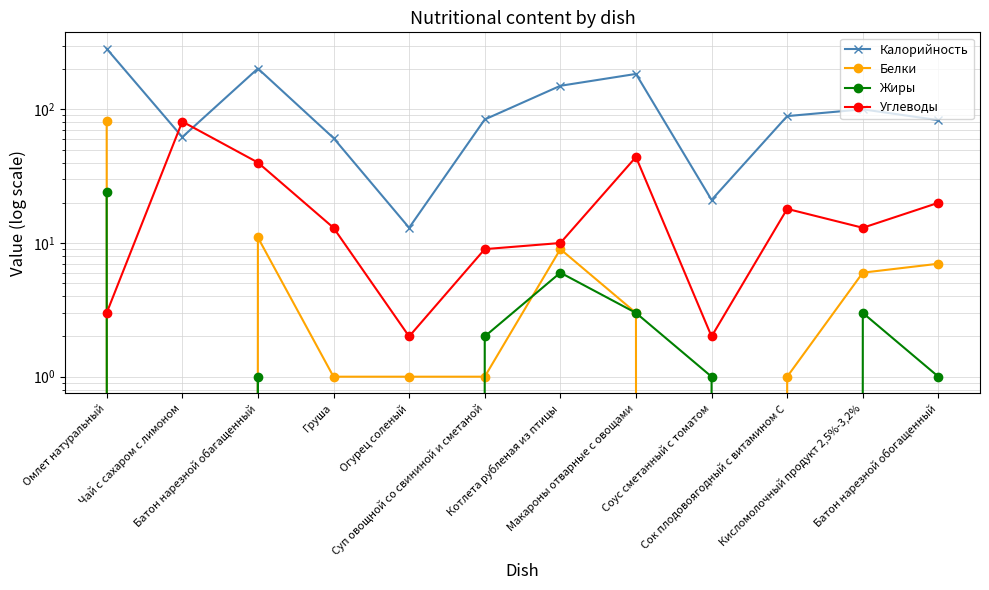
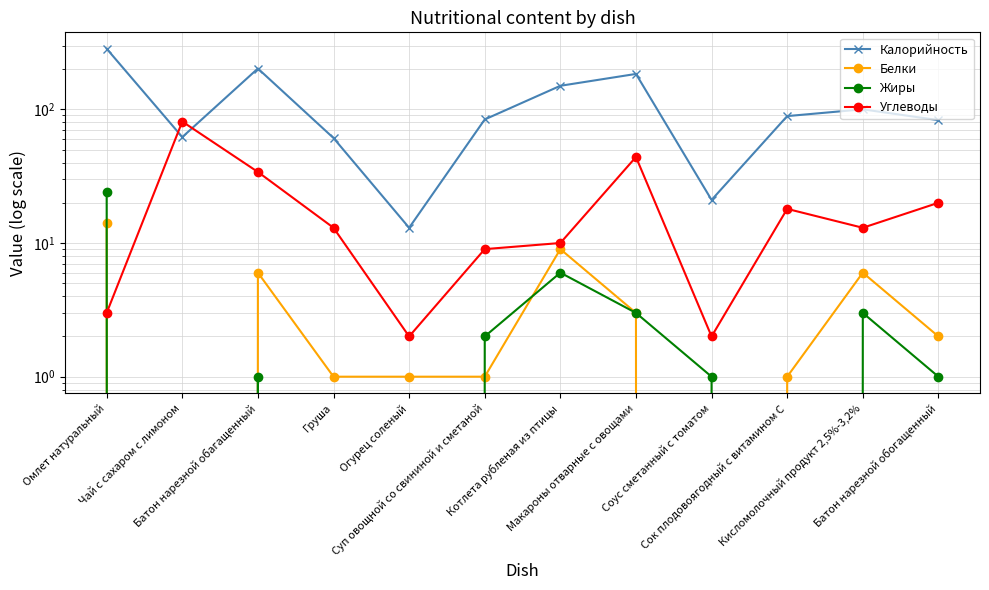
Белки, Омлет натуральный: 80 -> 14
Белки, Батон нарезной обагащенный: 11 -> 6
Углеводы, Батон нарезной обагащенный: 40 -> 34
Белки, Батон нарезной обогащенный: 7 -> 2
